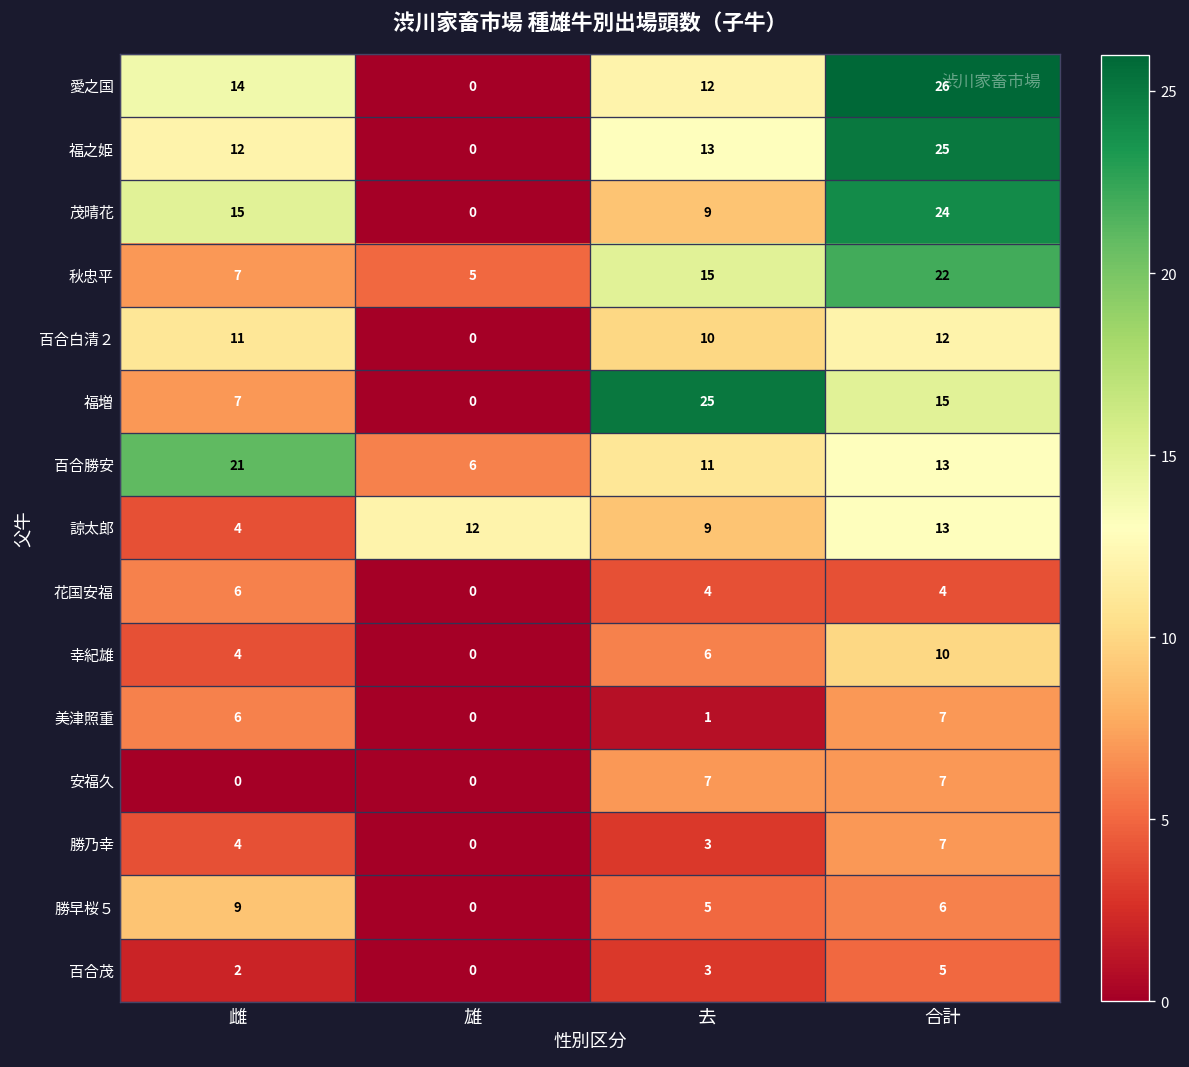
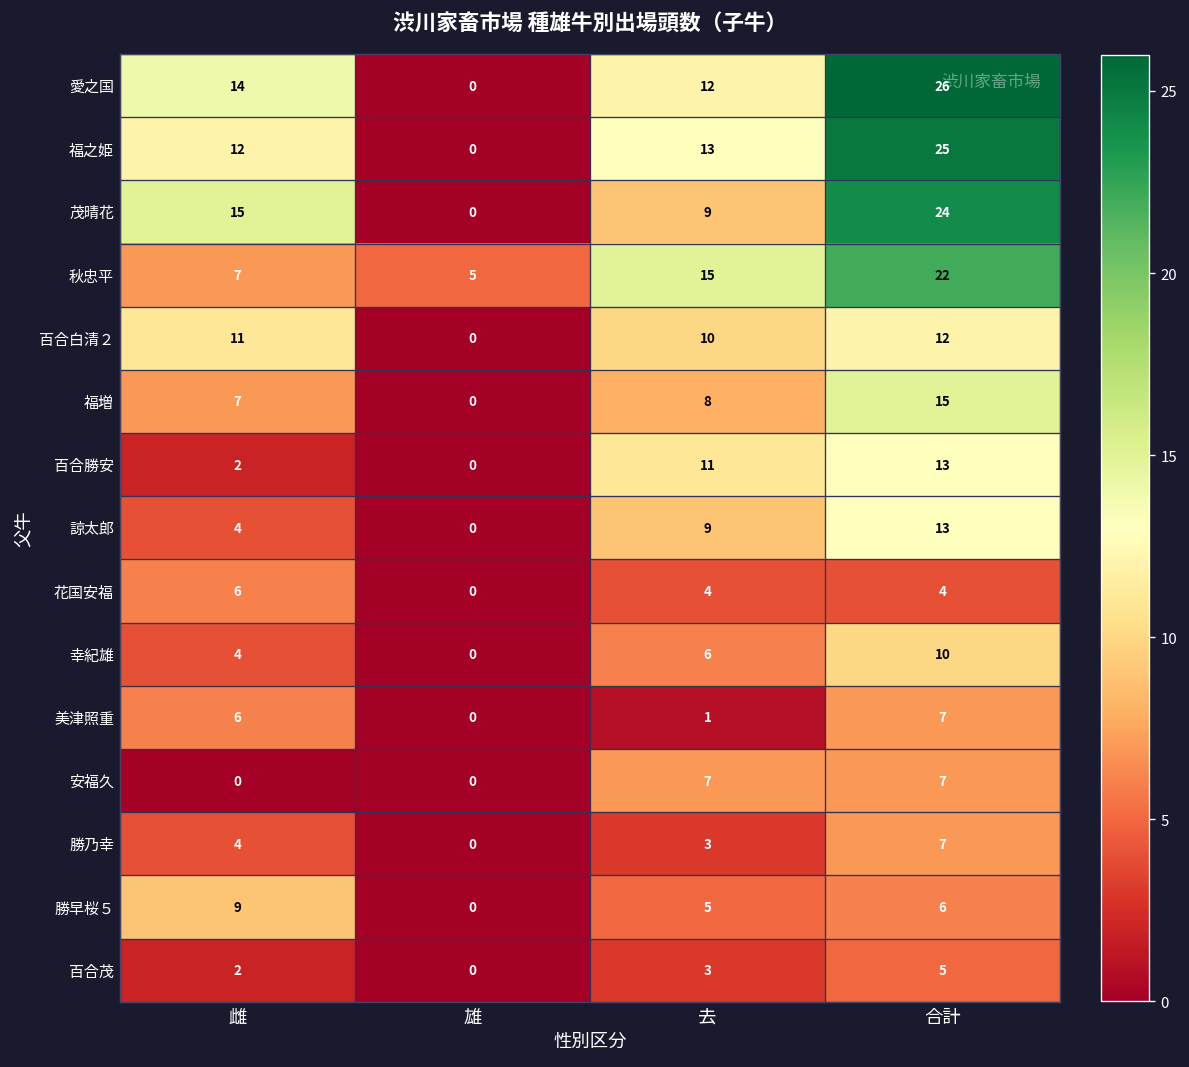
福増, 去: 25 -> 8
百合勝安, 雌: 21 -> 2
百合勝安, 雄: 6 -> 0
諒太郎, 雄: 12 -> 0
